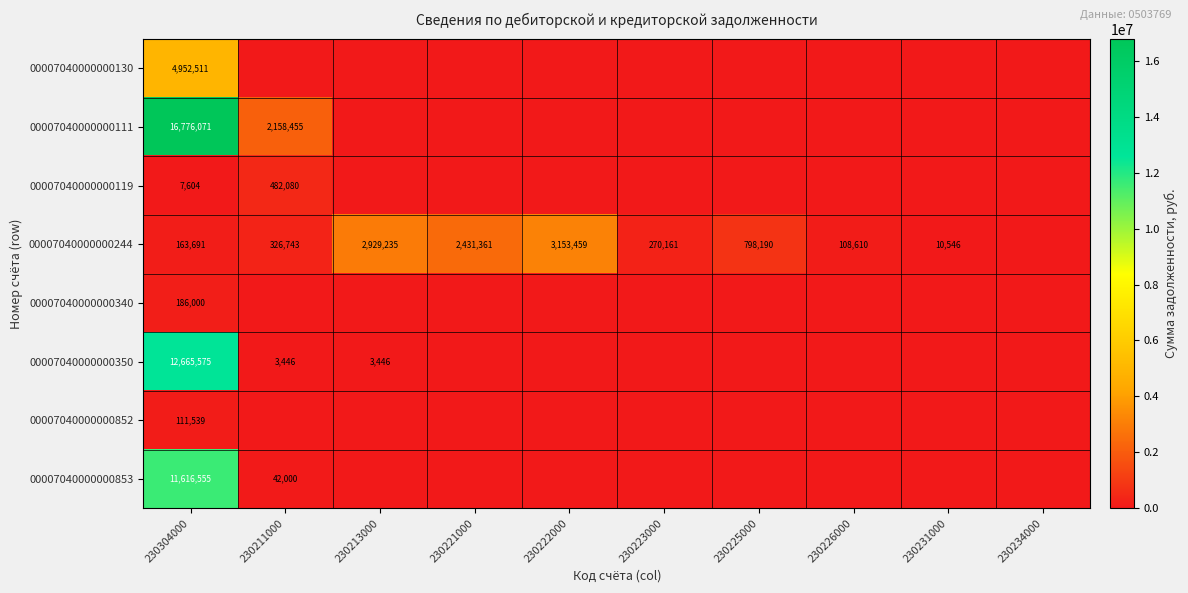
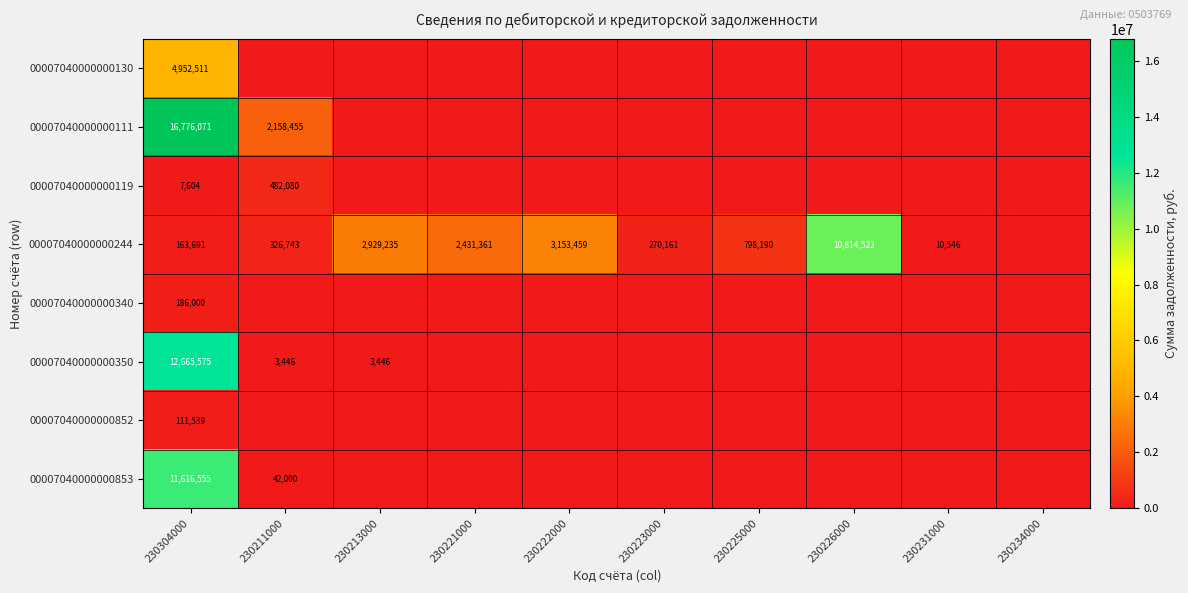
00007040000000244, 230226000: 108,610 -> 10,814,522
